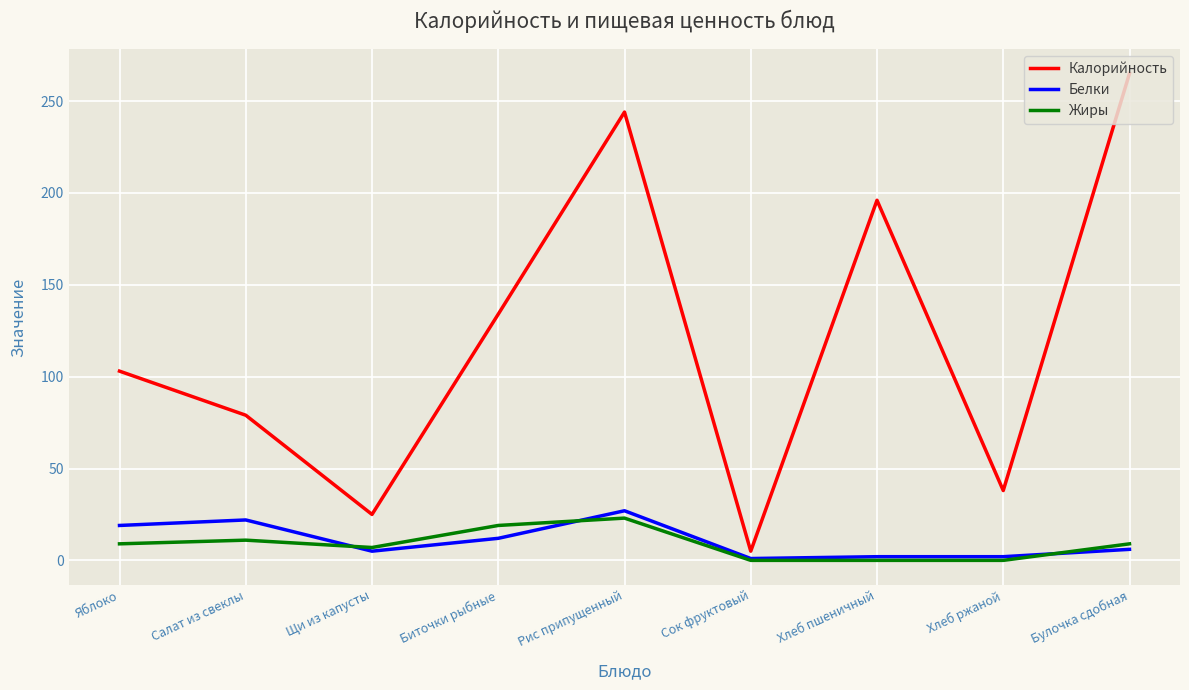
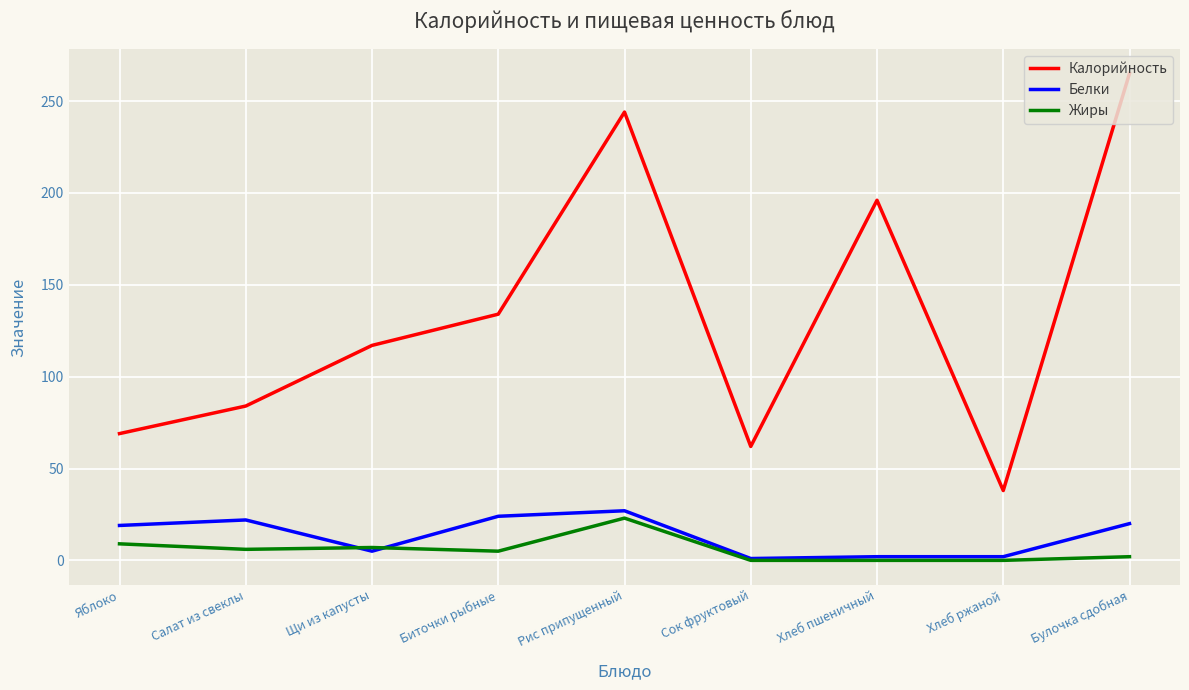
Калорийность, Яблоко: 103 -> 69
Калорийность, Салат из свеклы: 79 -> 84
Жиры, Салат из свеклы: 11 -> 6
Калорийность, Щи из капусты: 25 -> 117
Белки, Биточки рыбные: 12 -> 24
Жиры, Биточки рыбные: 19 -> 5
Калорийность, Сок фруктовый: 5 -> 62
Белки, Булочка сдобная: 6 -> 20
Жиры, Булочка сдобная: 9 -> 2
